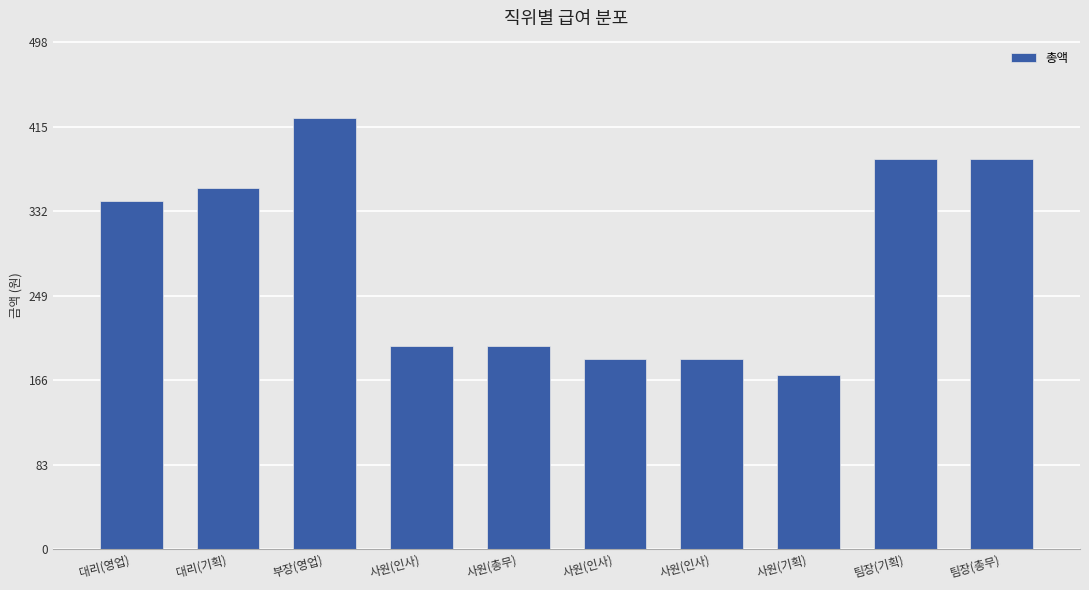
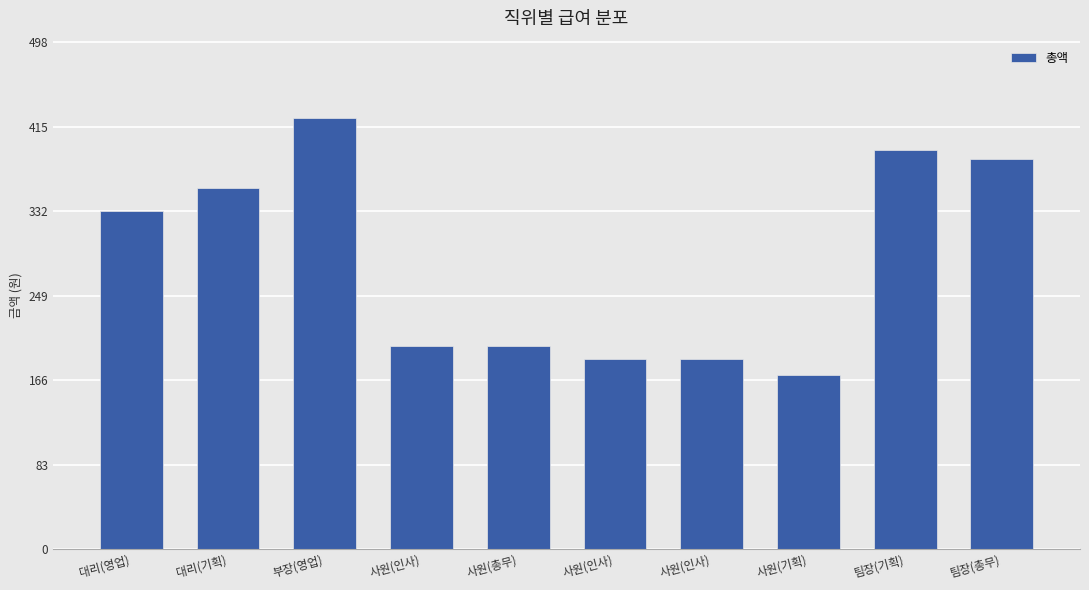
대리(영업): 342 -> 332
팀장(기획): 383 -> 392
